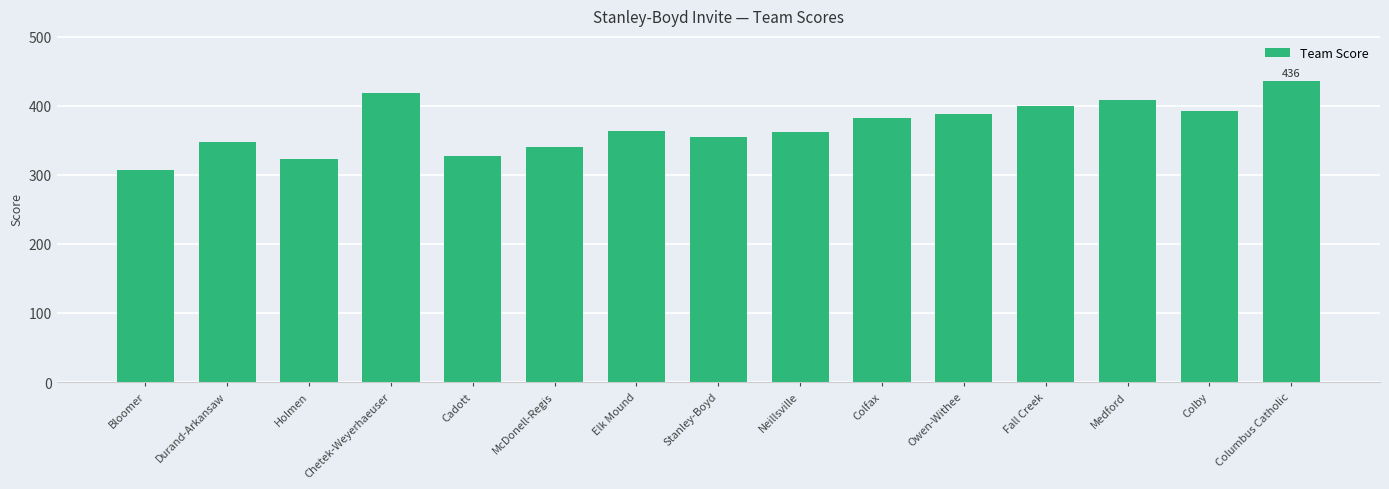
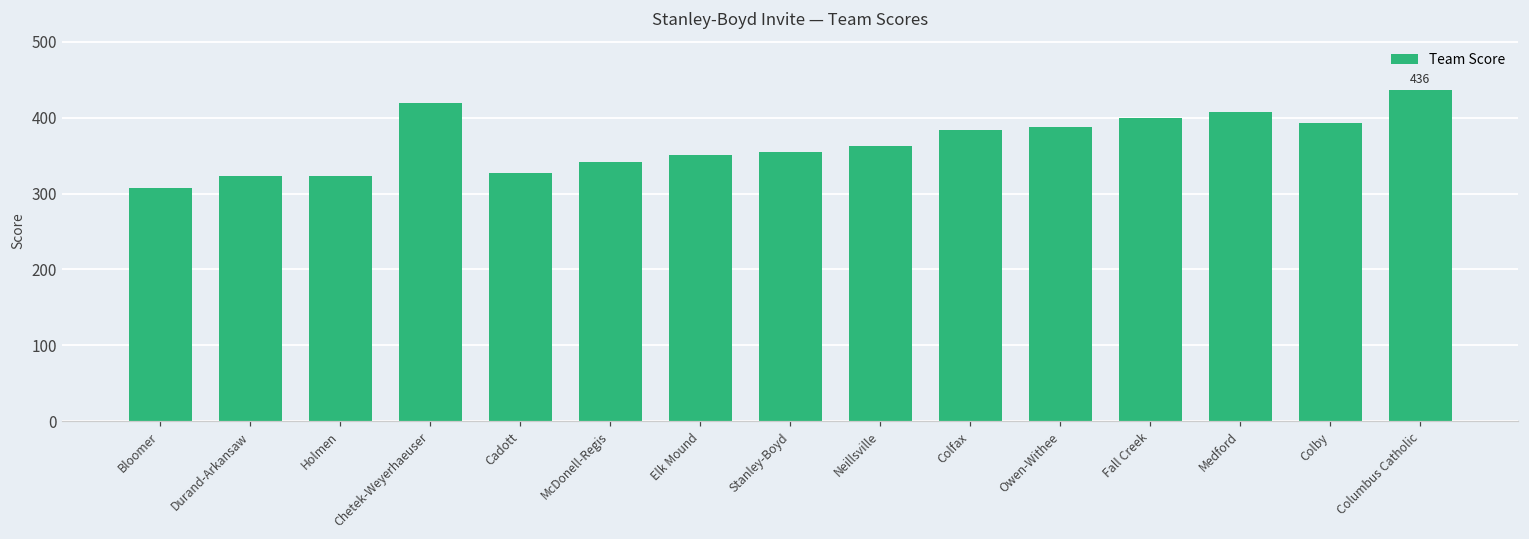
Durand-Arkansaw: 350 -> 320
Elk Mound: 360 -> 350
